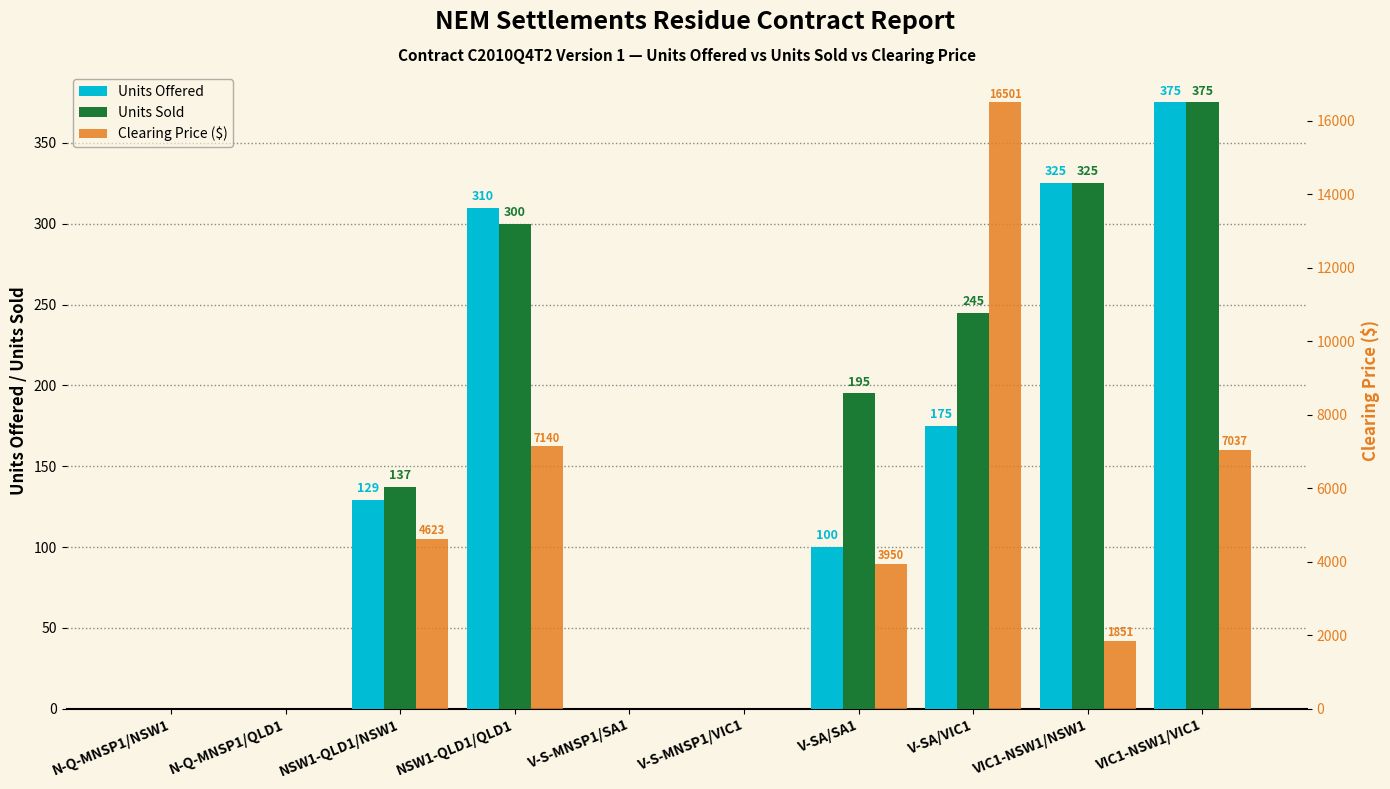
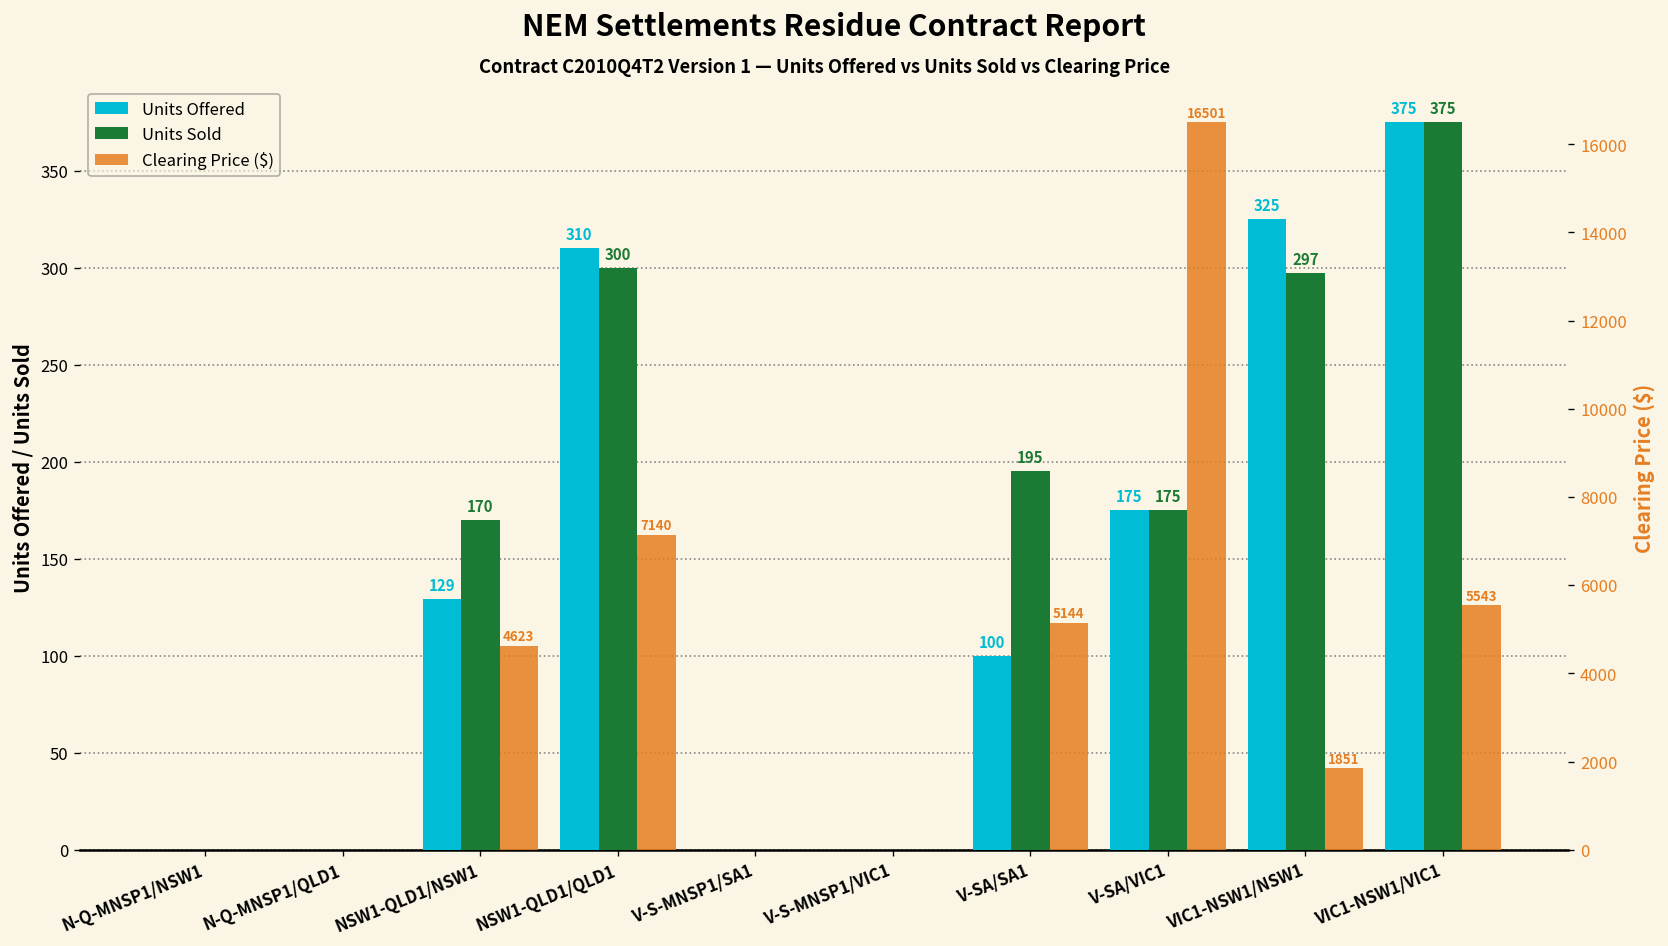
Units Sold, NSW1-QLD1/NSW1: 137 -> 170
Units Sold, V-SA/VIC1: 245 -> 175
Units Sold, VIC1-NSW1/NSW1: 325 -> 297
Clearing Price ($), V-SA/SA1: 3950 -> 5144
Clearing Price ($), VIC1-NSW1/VIC1: 7037 -> 5543
